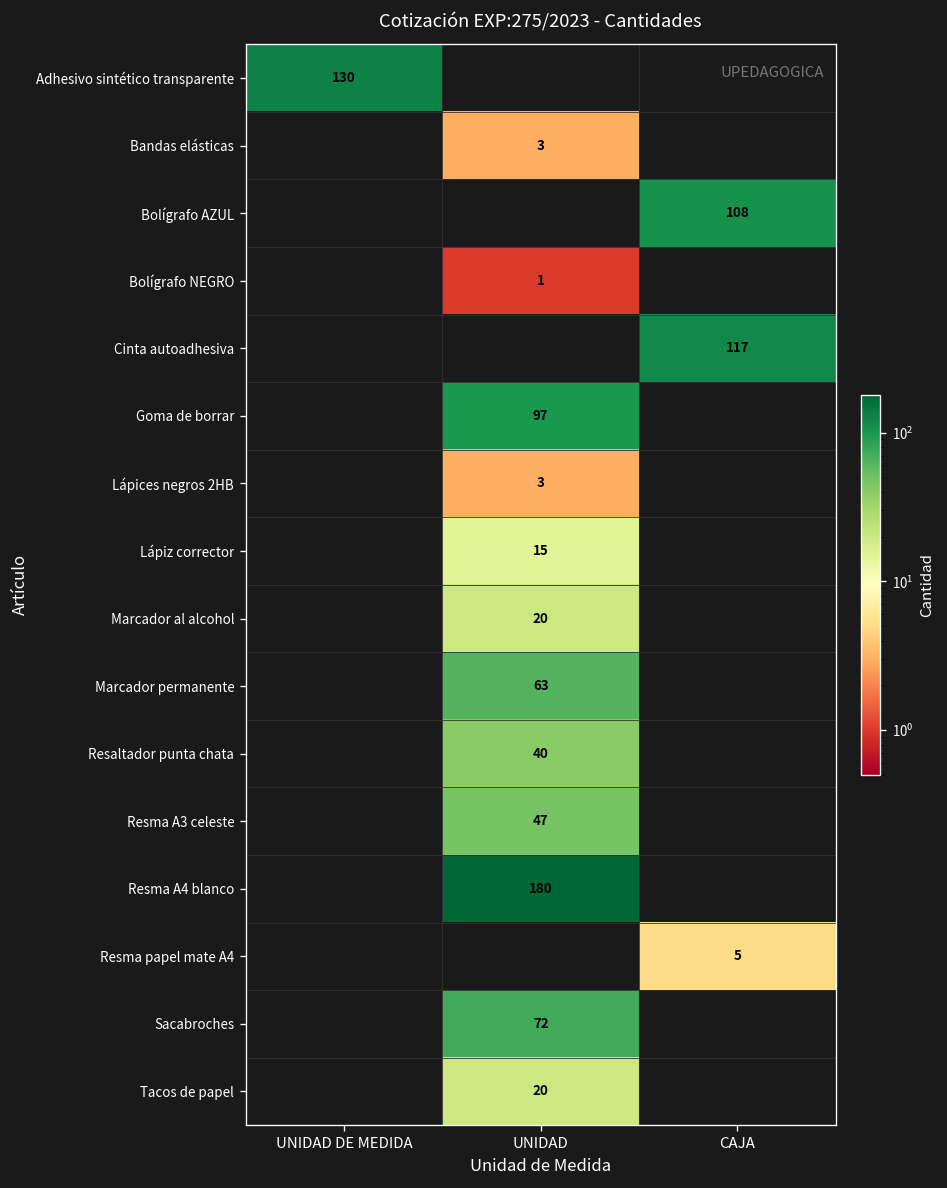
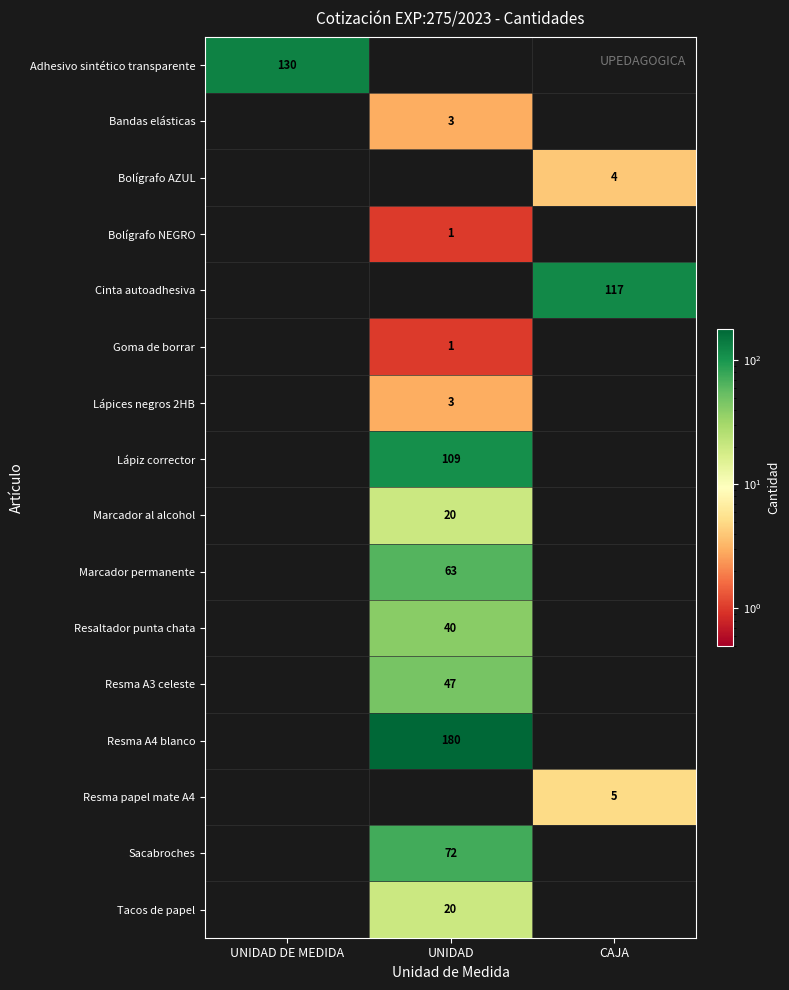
Bolígrafo AZUL, CAJA: 108 -> 4
Goma de borrar, UNIDAD: 97 -> 1
Lápiz corrector, UNIDAD: 15 -> 109
